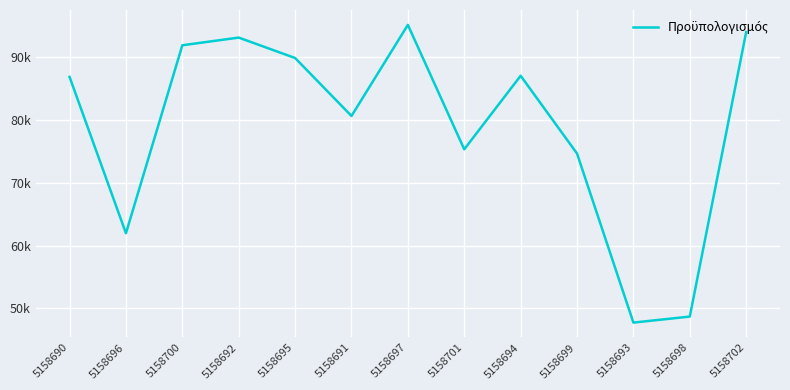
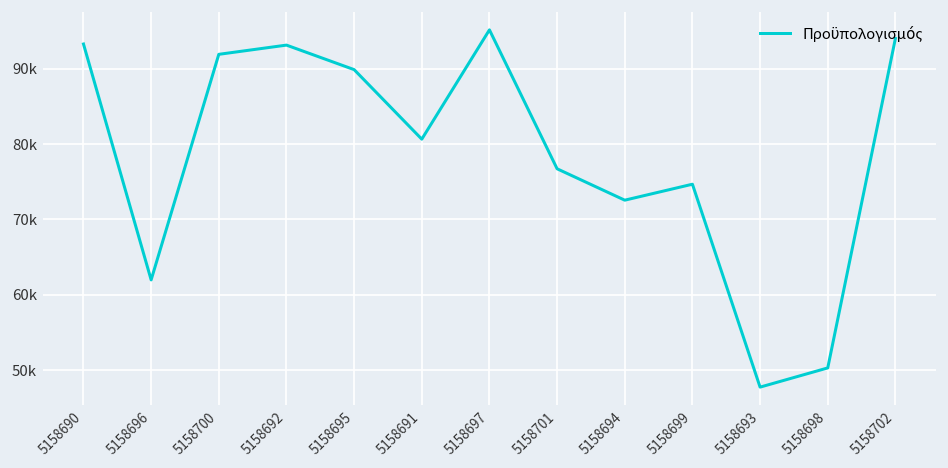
5158690: 87000 -> 93000
5158701: 75000 -> 77000
5158694: 87000 -> 73000
5158698: 49000 -> 50000
